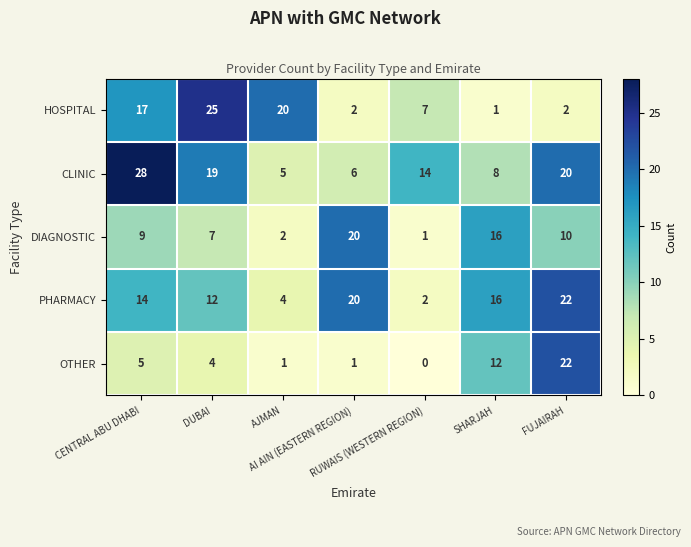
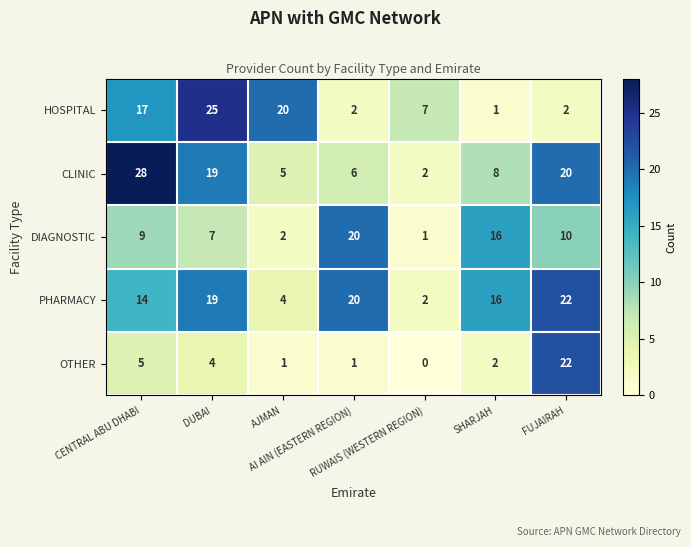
CLINIC, RUWAIS (WESTERN REGION): 14 -> 2
PHARMACY, DUBAI: 12 -> 19
OTHER, SHARJAH: 12 -> 2
